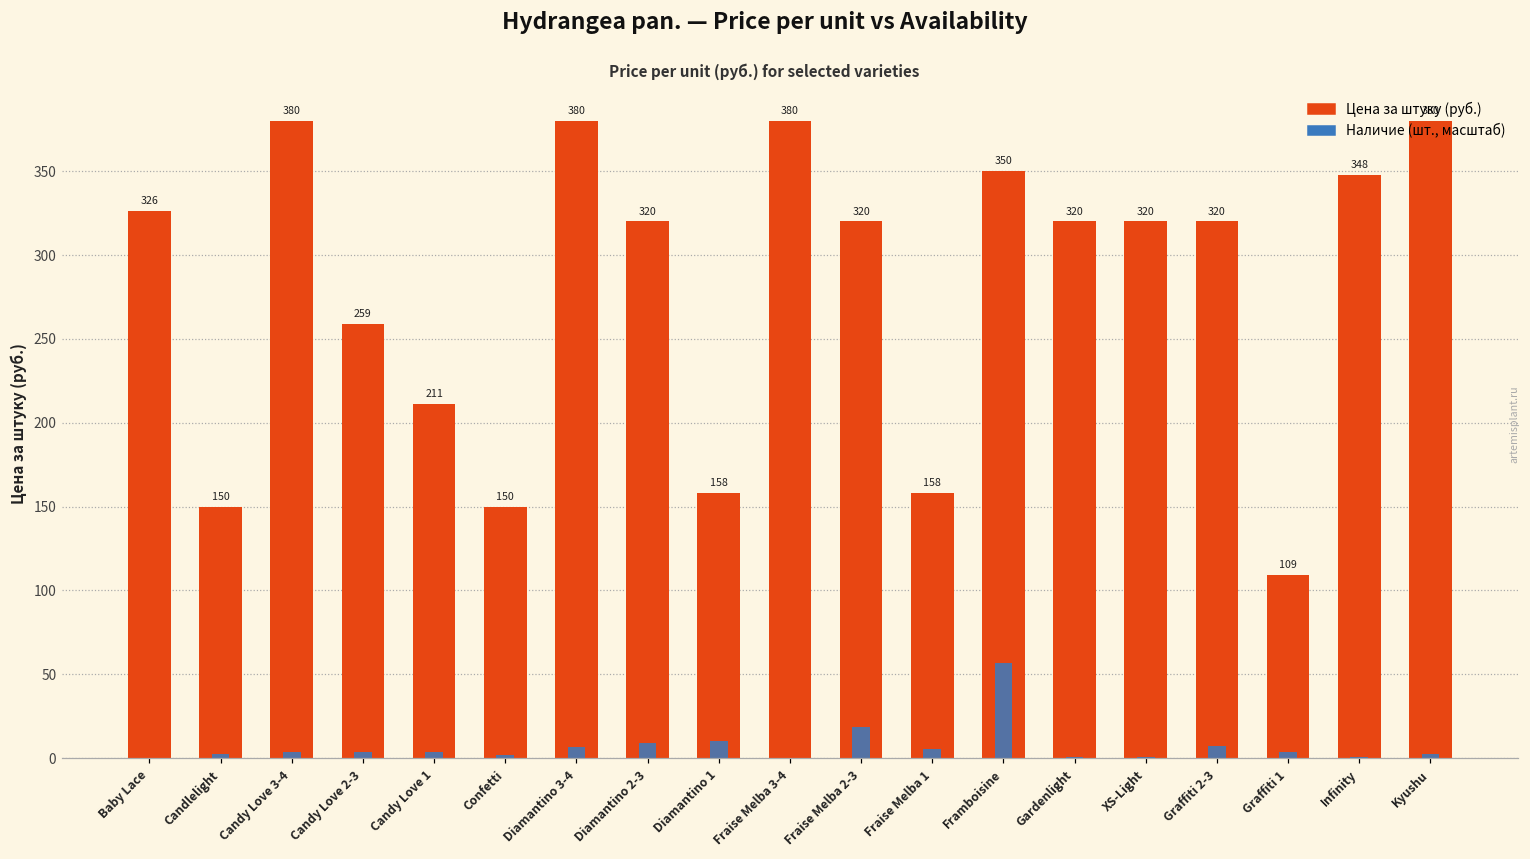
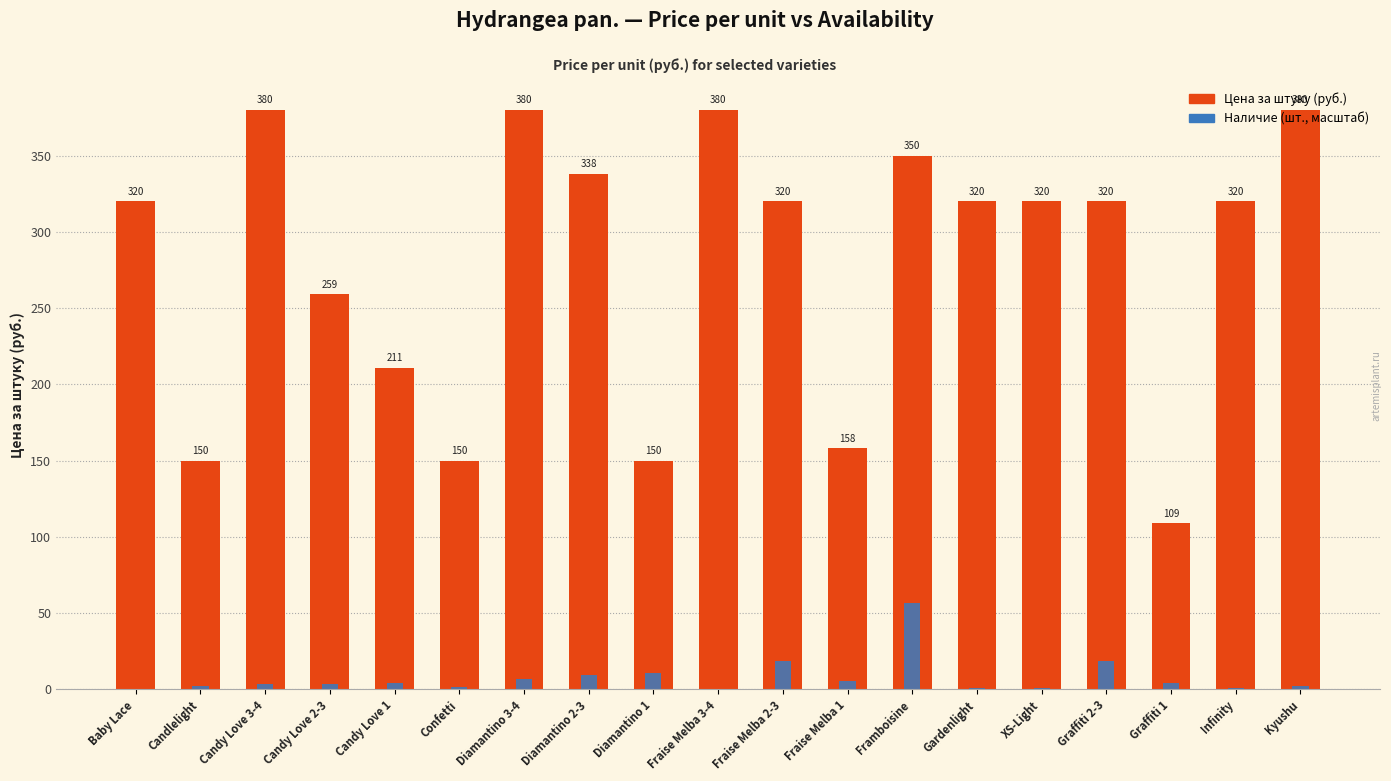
Цена за штуку (руб.), Baby Lace: 326 -> 320
Цена за штуку (руб.), Diamantino 2-3: 320 -> 338
Цена за штуку (руб.), Diamantino 1: 158 -> 150
Наличие (шт., масштаб), Graffiti 2-3: 7 -> 19
Цена за штуку (руб.), Infinity: 348 -> 320
